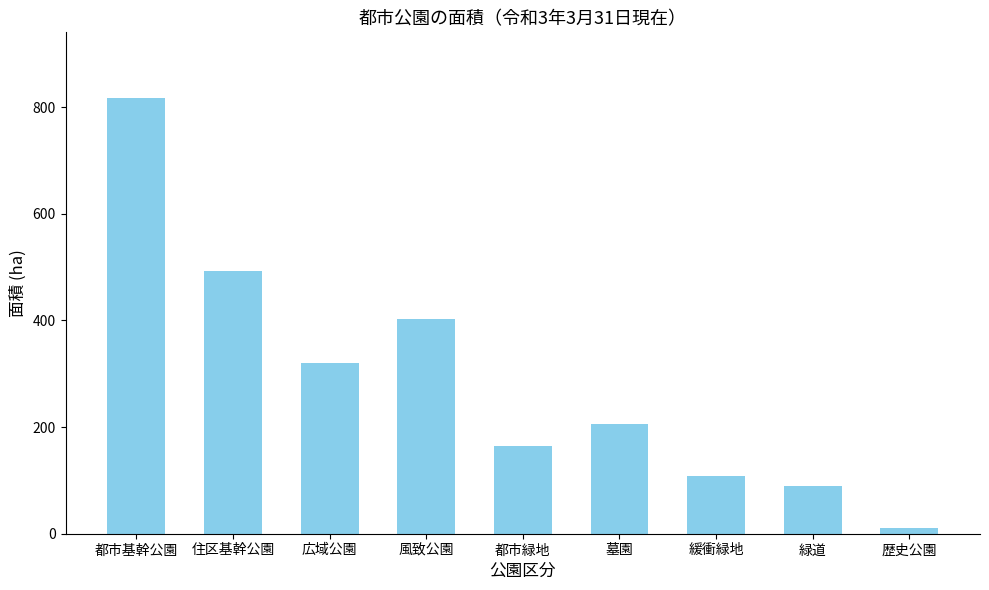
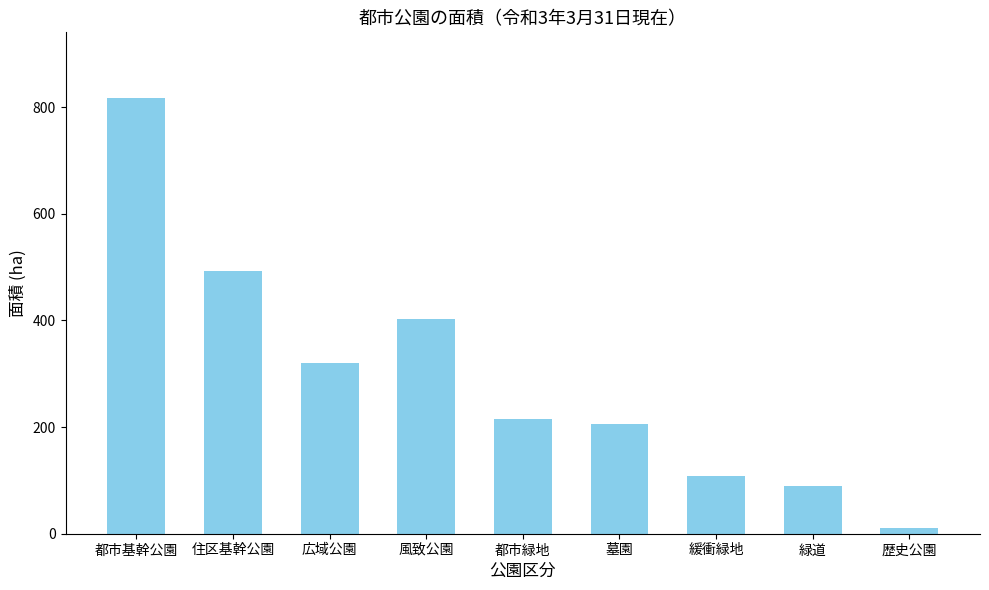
都市緑地: 170 -> 210
